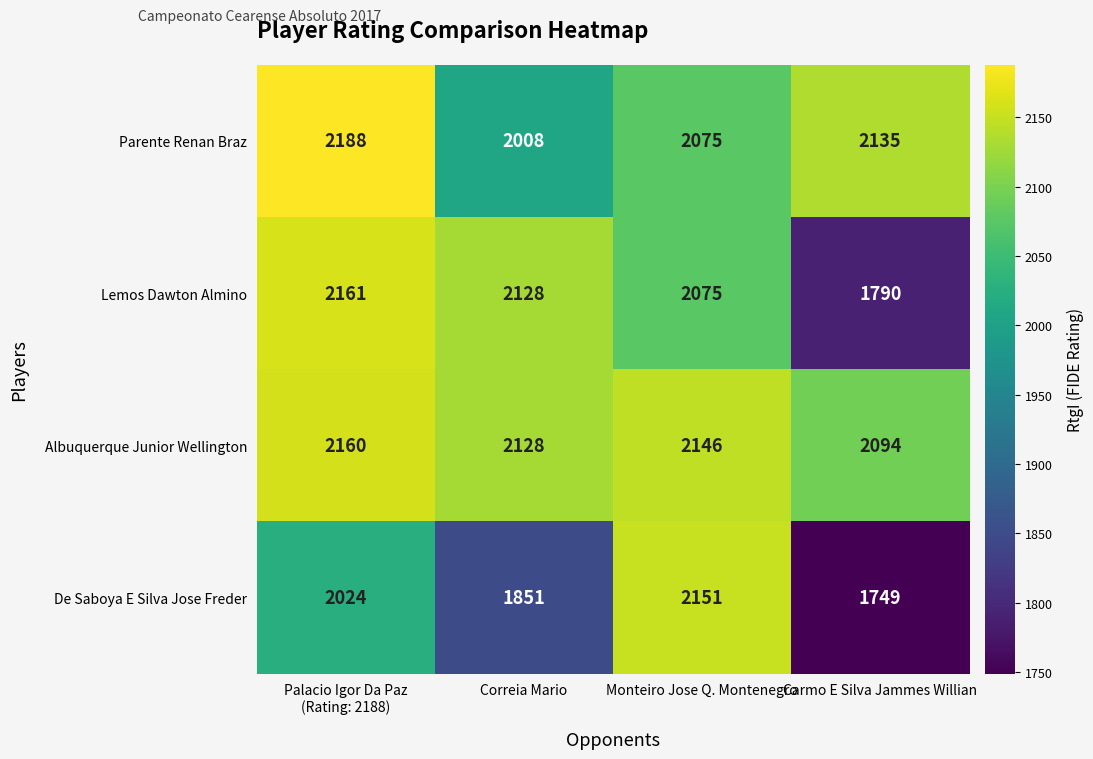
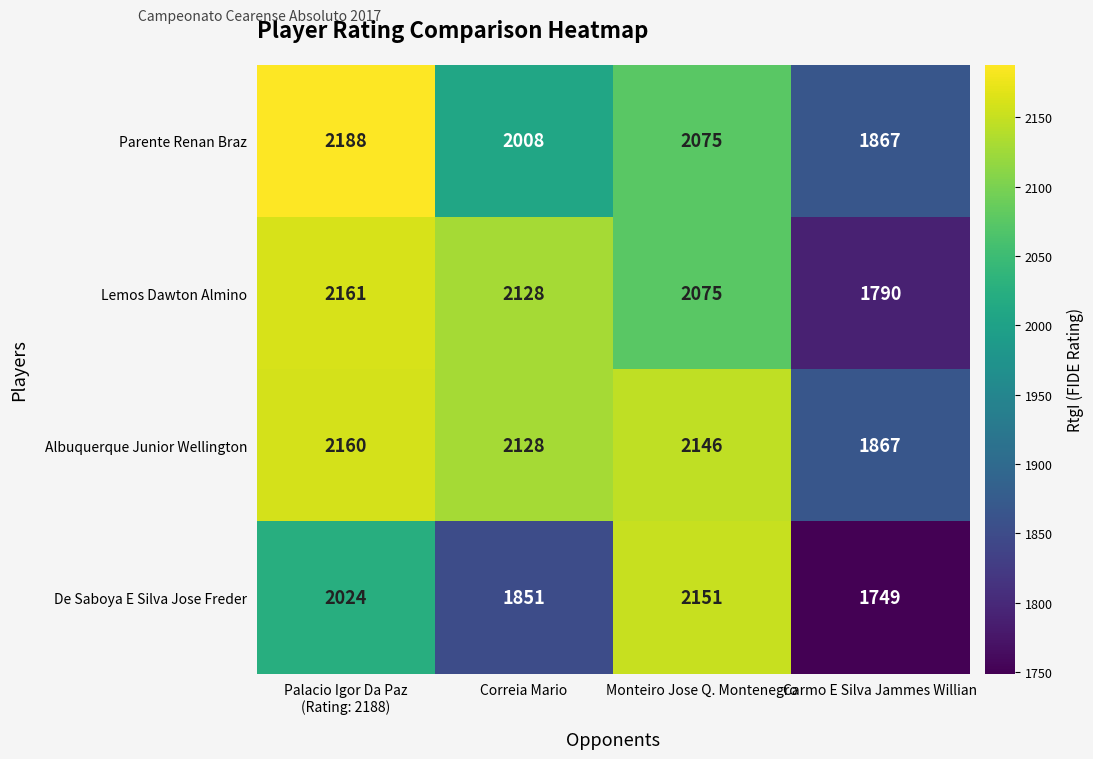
Parente Renan Braz, Carmo E Silva Jammes Willian: 2135 -> 1867
Albuquerque Junior Wellington, Carmo E Silva Jammes Willian: 2094 -> 1867
